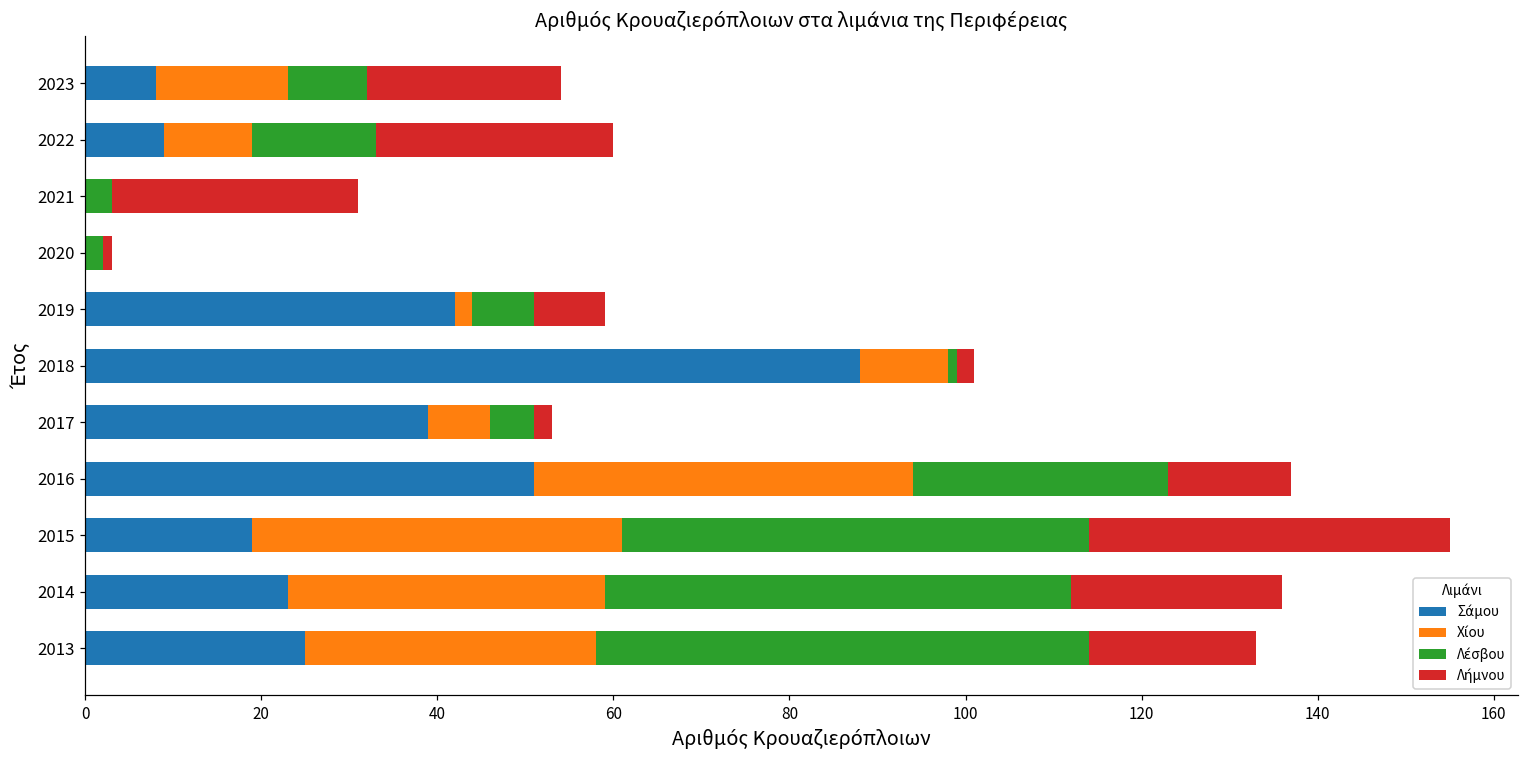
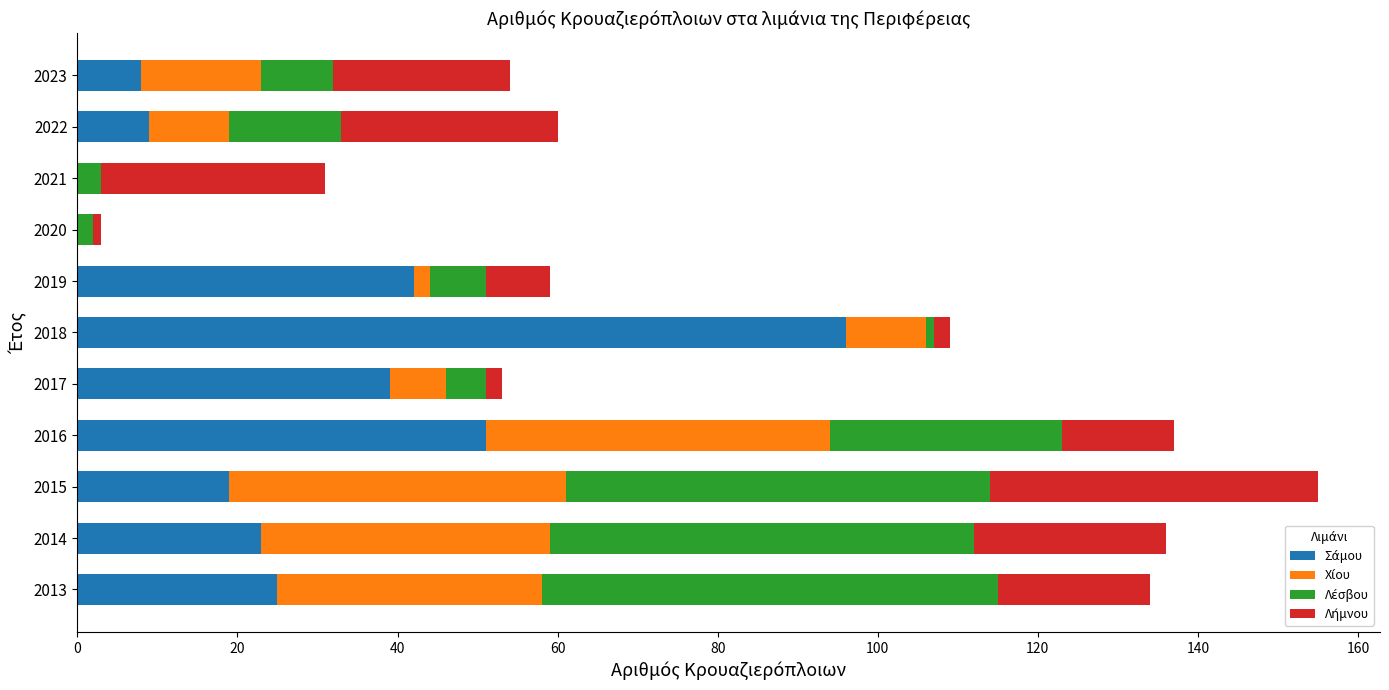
Σάμου, 2018: 88 -> 96
Λέσβου, 2013: 56 -> 57
